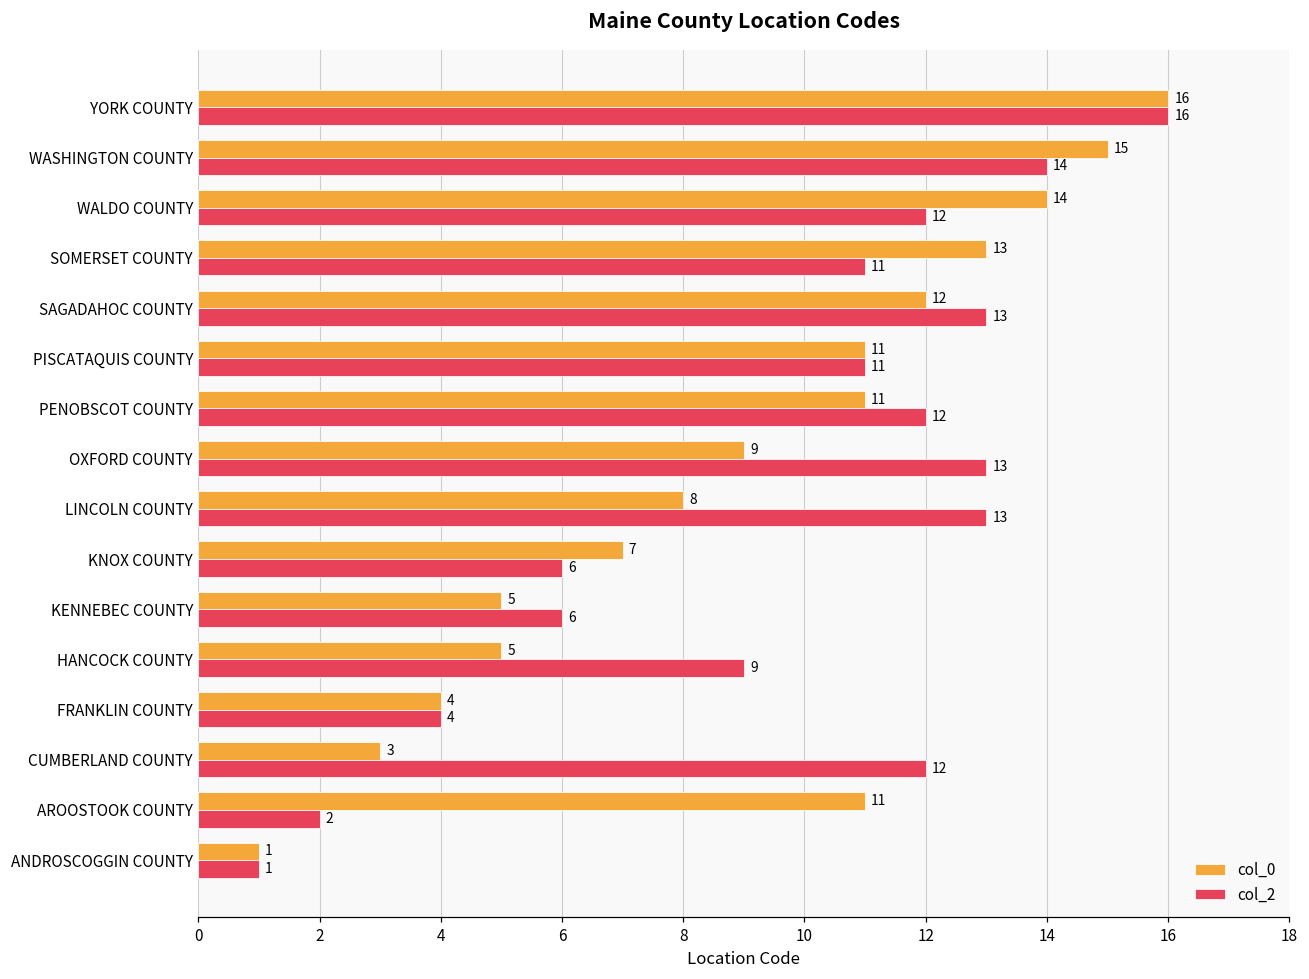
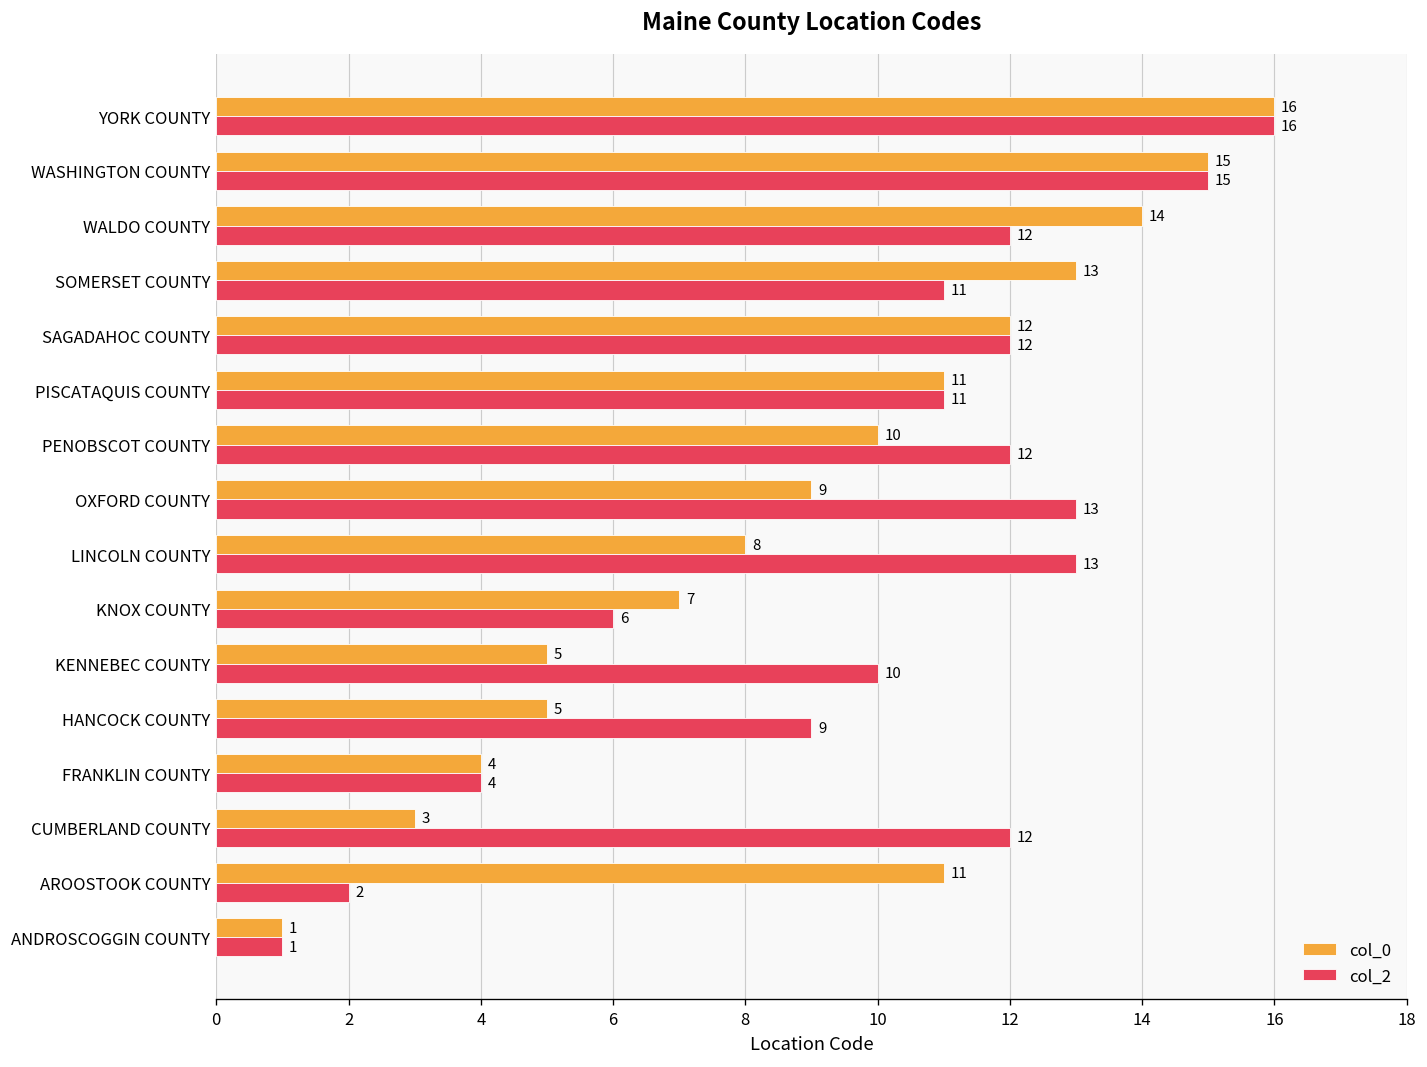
col_2, WASHINGTON COUNTY: 14 -> 15
col_2, SAGADAHOC COUNTY: 13 -> 12
col_0, PENOBSCOT COUNTY: 11 -> 10
col_2, KENNEBEC COUNTY: 6 -> 10
